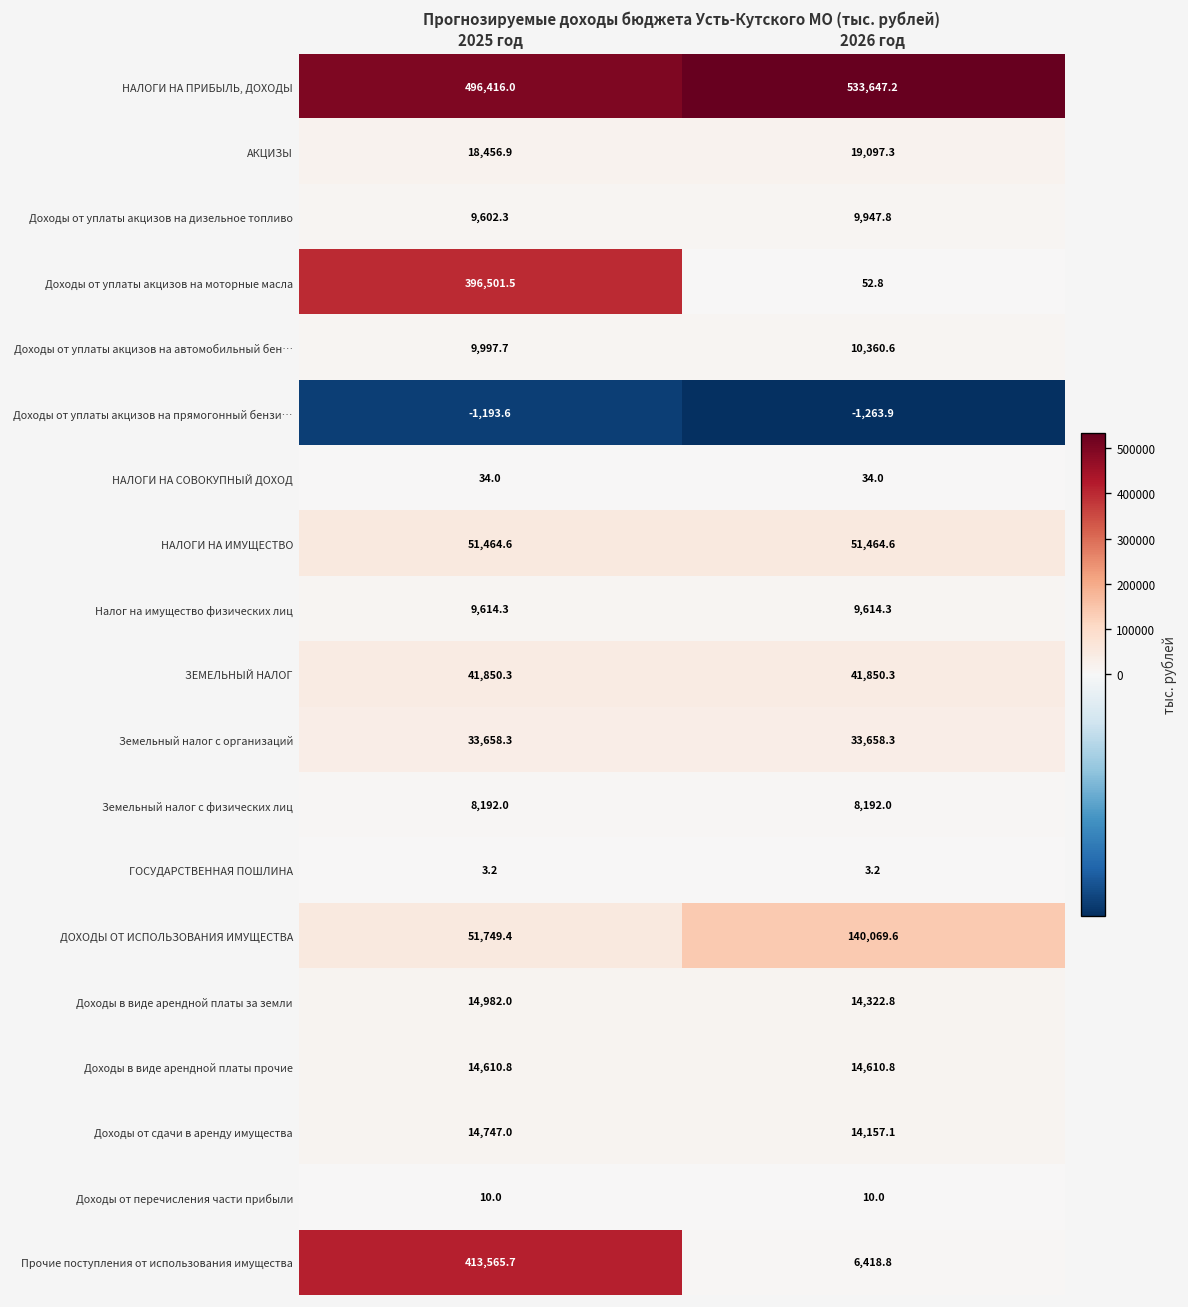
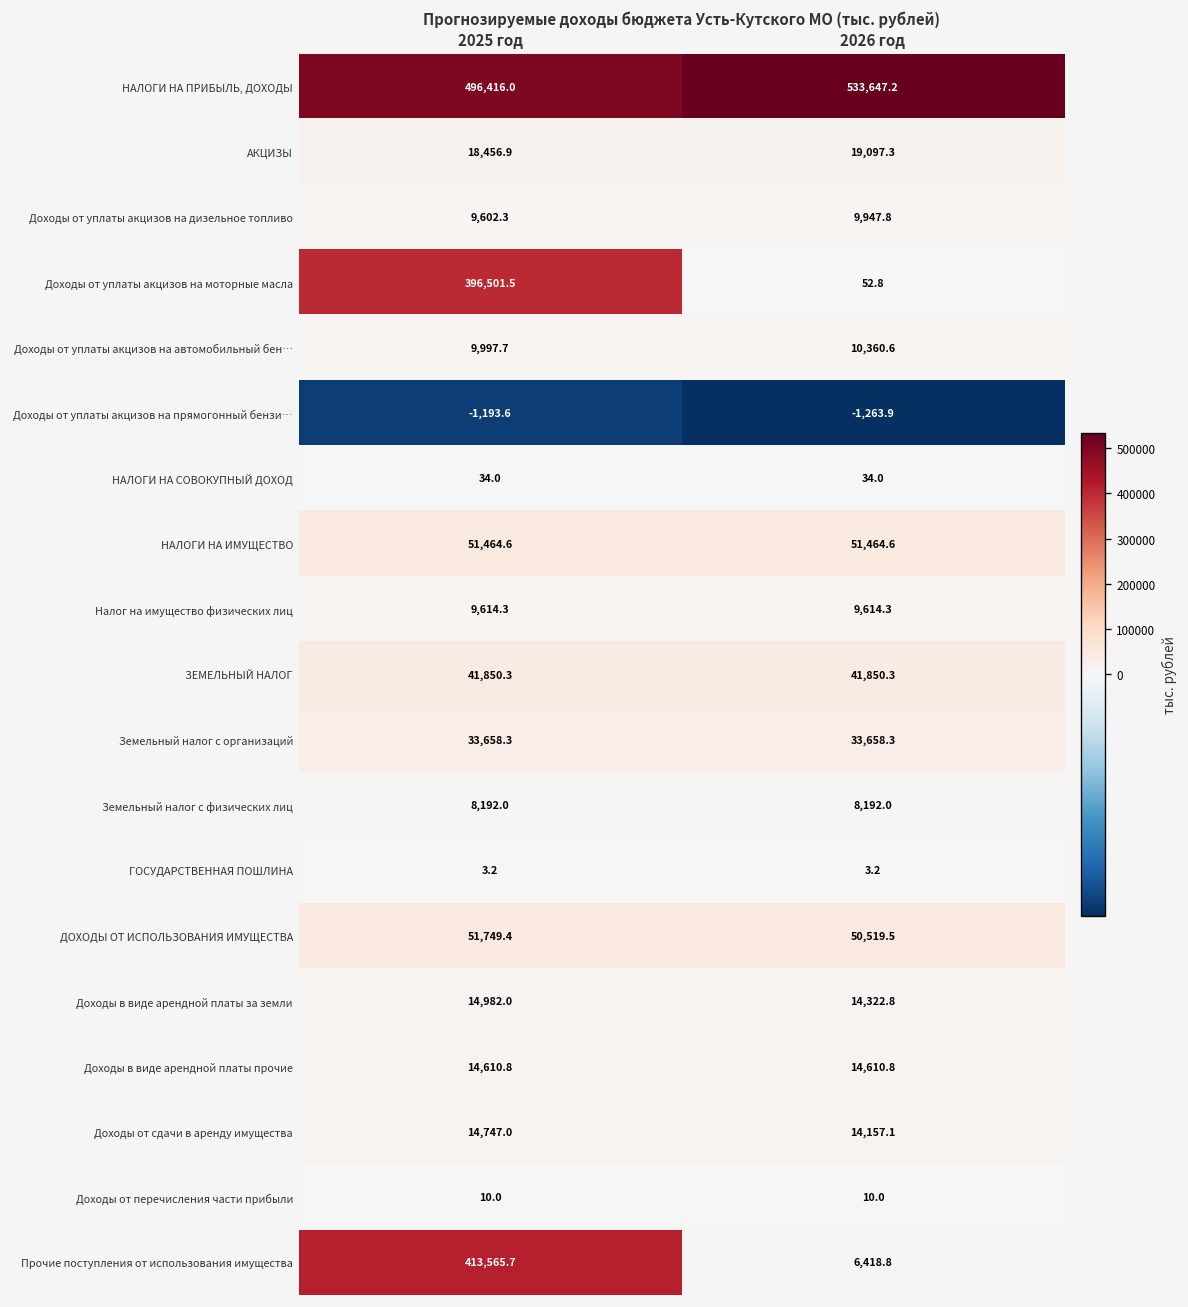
ДОХОДЫ ОТ ИСПОЛЬЗОВАНИЯ ИМУЩЕСТВА, 2026 год: 140,069.6 -> 50,519.5
